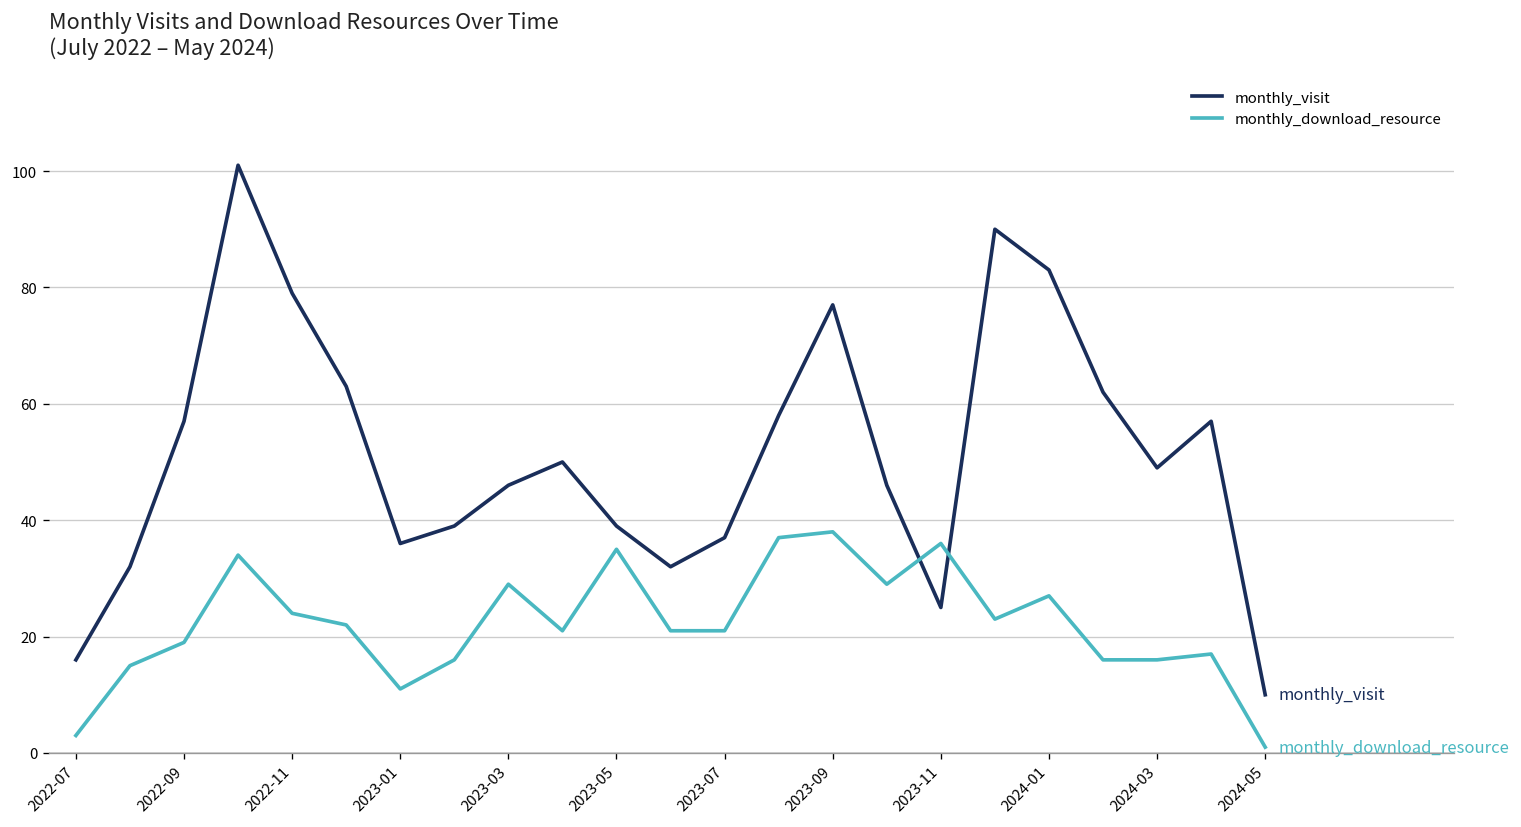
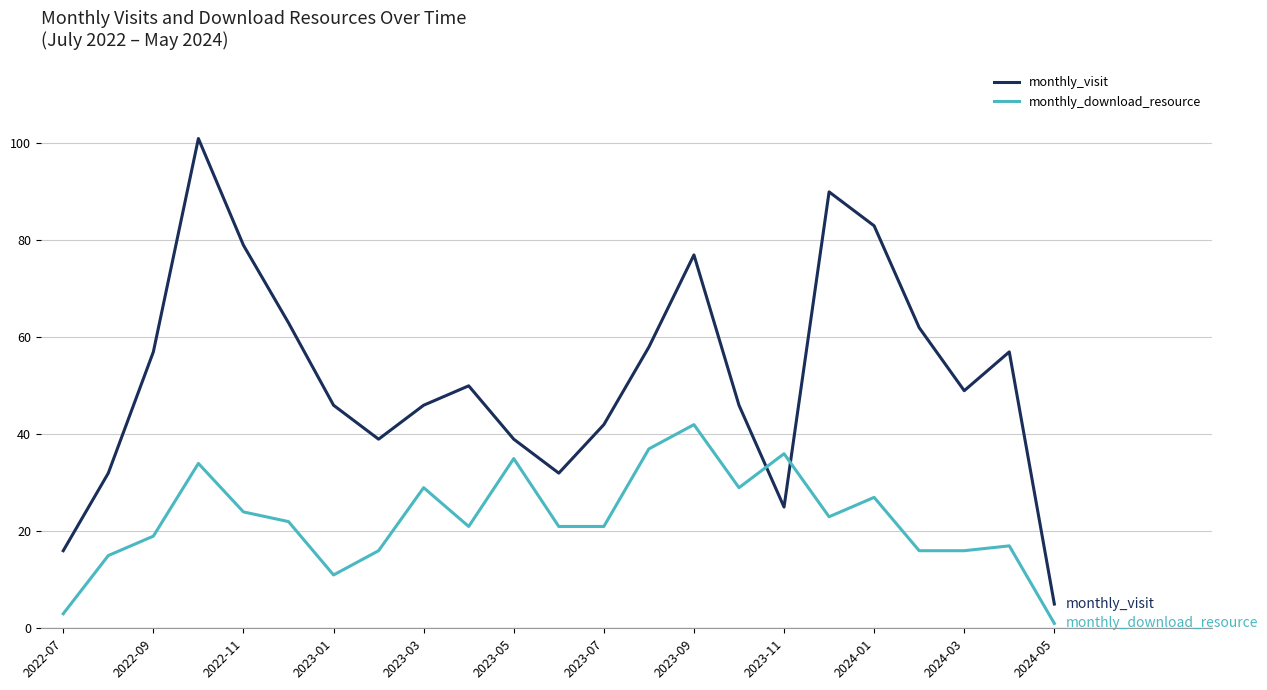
monthly_visit, 2023-01: 36 -> 46
monthly_visit, 2023-07: 37 -> 42
monthly_download_resource, 2023-09: 38 -> 42
monthly_visit, 2024-05: 10 -> 5
